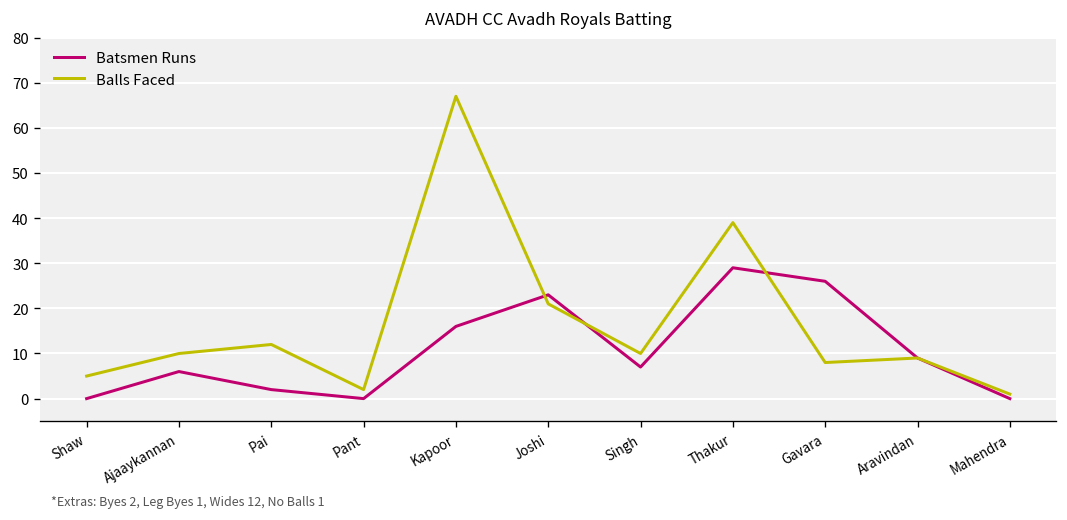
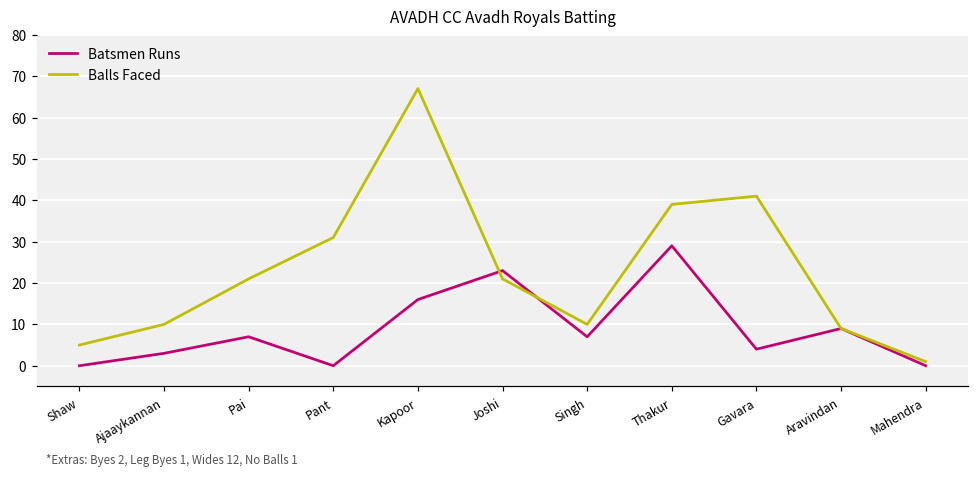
Batsmen Runs, Ajaaykannan: 6 -> 3
Batsmen Runs, Pai: 2 -> 7
Balls Faced, Pai: 12 -> 21
Balls Faced, Pant: 2 -> 31
Batsmen Runs, Gavara: 26 -> 4
Balls Faced, Gavara: 8 -> 41
